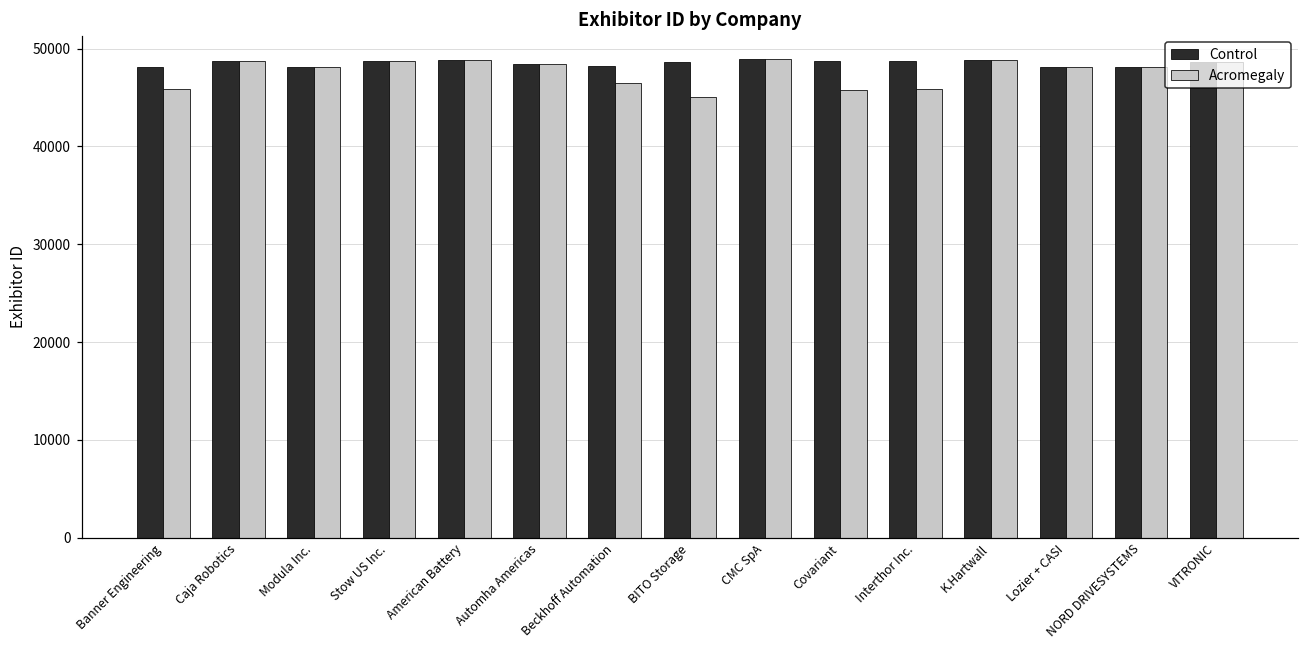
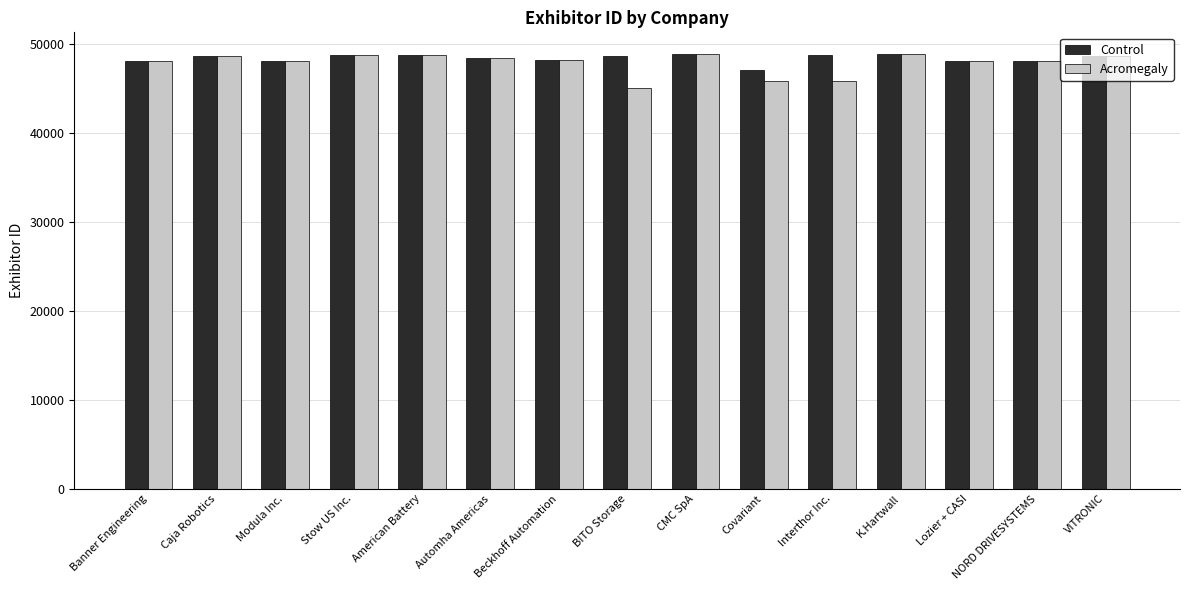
Acromegaly, Banner Engineering: 46000 -> 48000
Acromegaly, Beckhoff Automation: 47000 -> 48000
Control, Covariant: 49000 -> 47000
